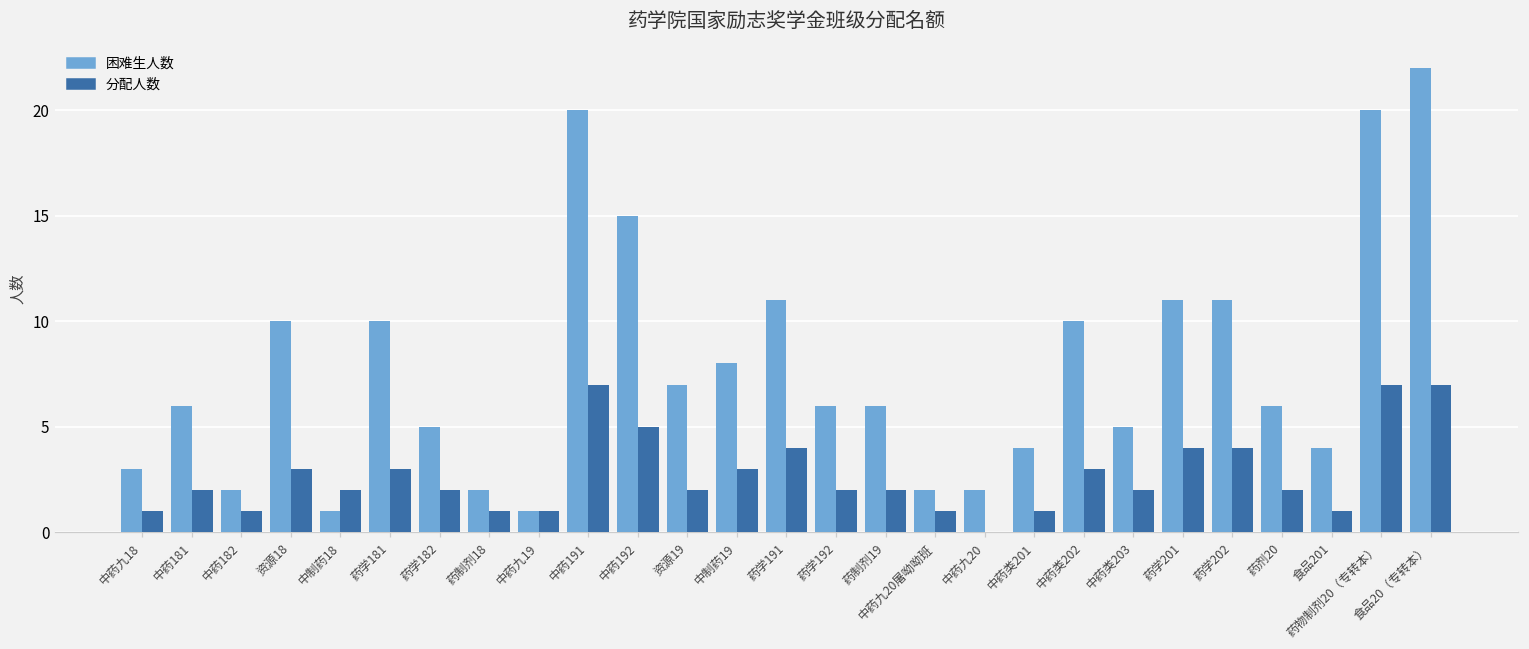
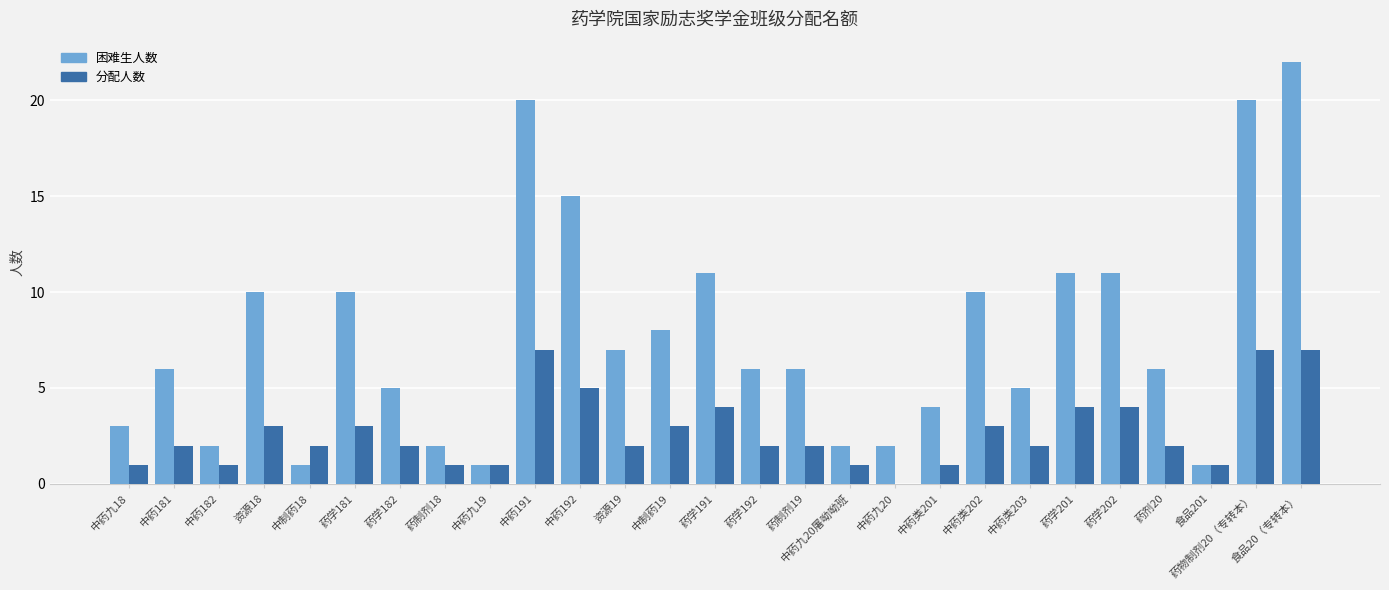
困难生人数, 食品201: 4 -> 1
